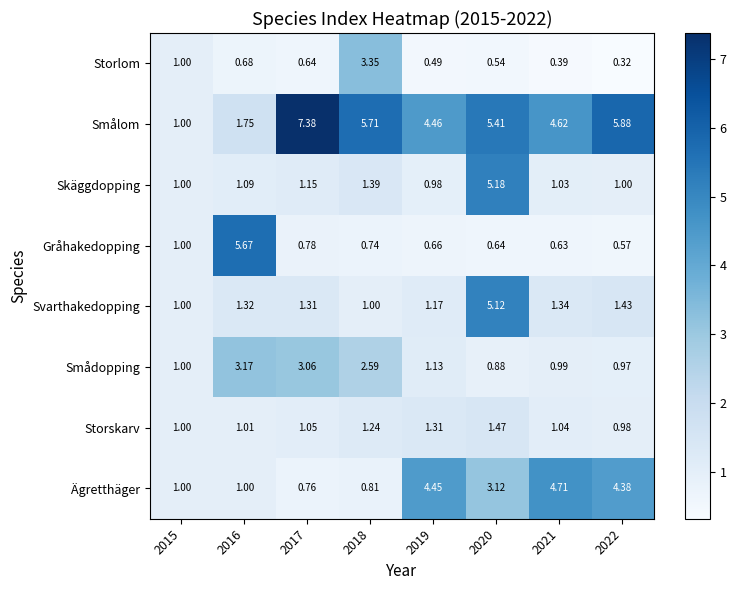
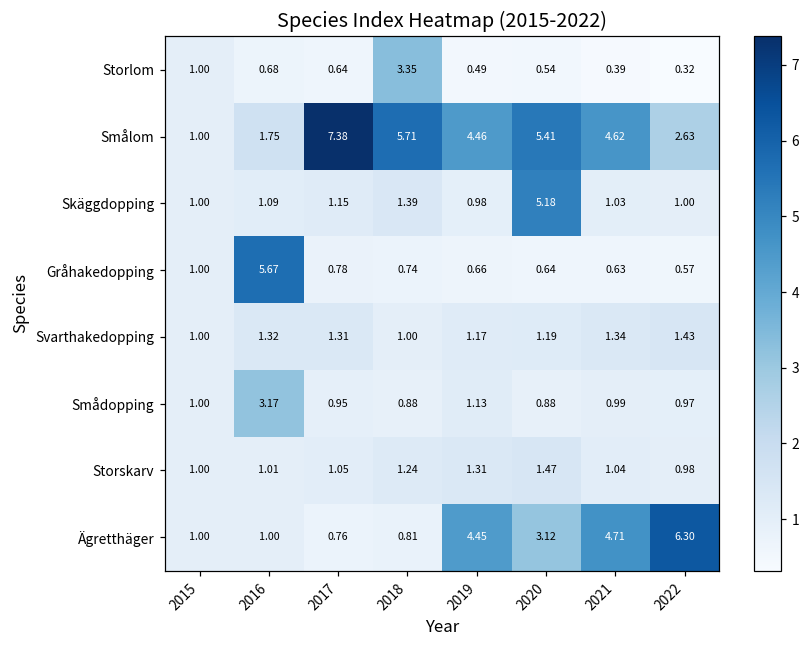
Smålom, 2022: 5.88 -> 2.63
Svarthakedopping, 2020: 5.12 -> 1.19
Smådopping, 2017: 3.06 -> 0.95
Smådopping, 2018: 2.59 -> 0.88
Ägretthäger, 2022: 4.38 -> 6.30
